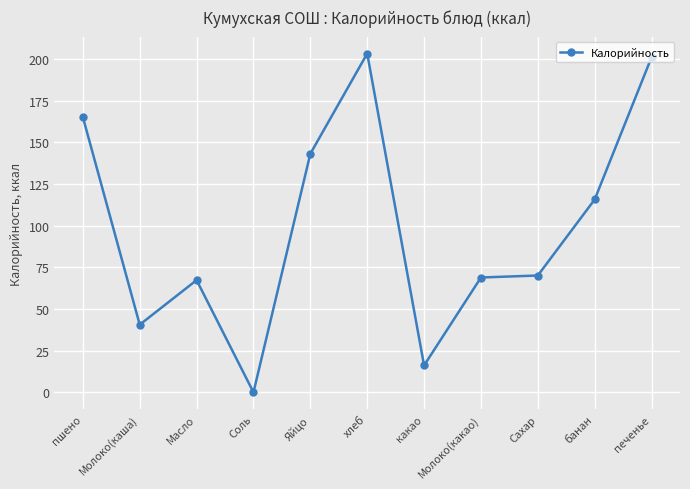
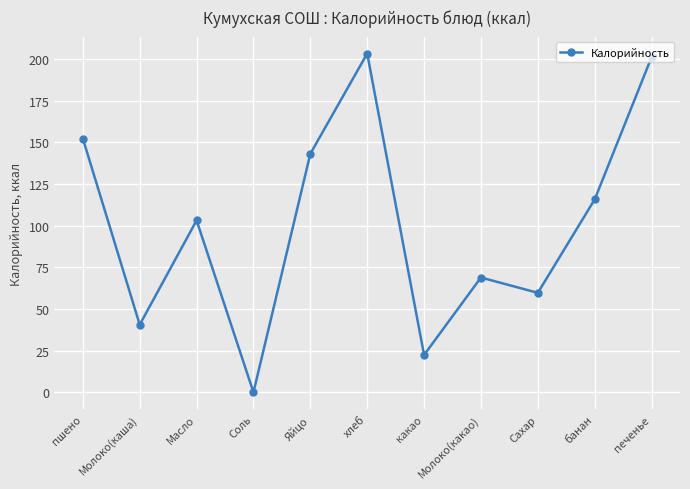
пшено: 165 -> 152
Масло: 67 -> 103
какао: 16 -> 22
Сахар: 70 -> 60
